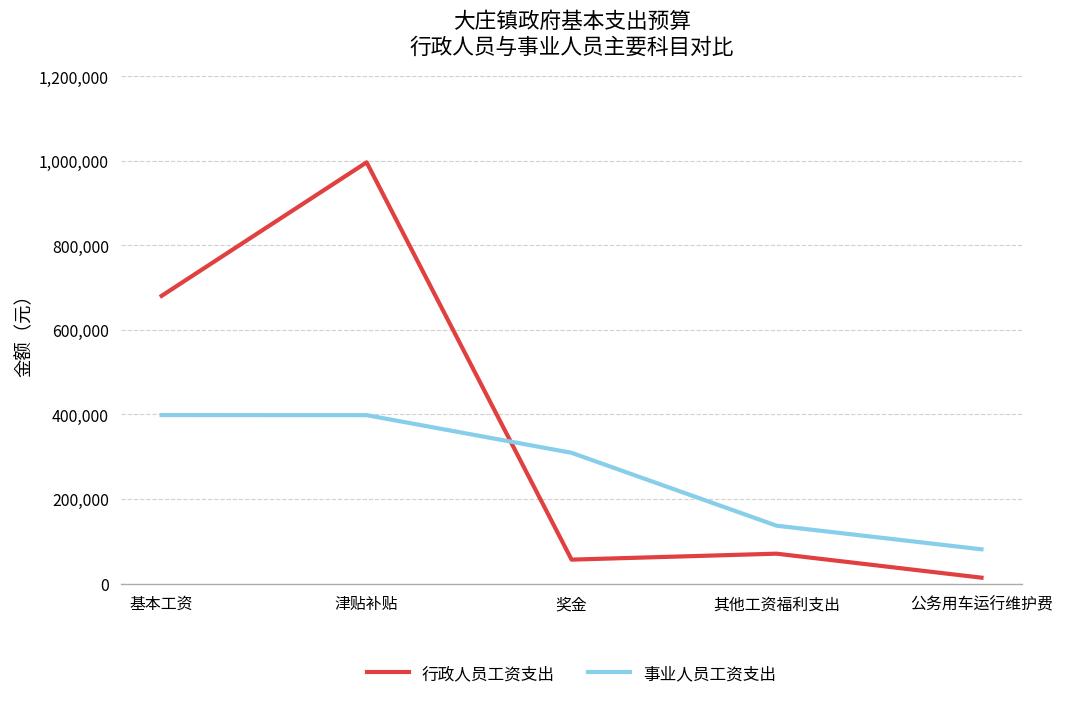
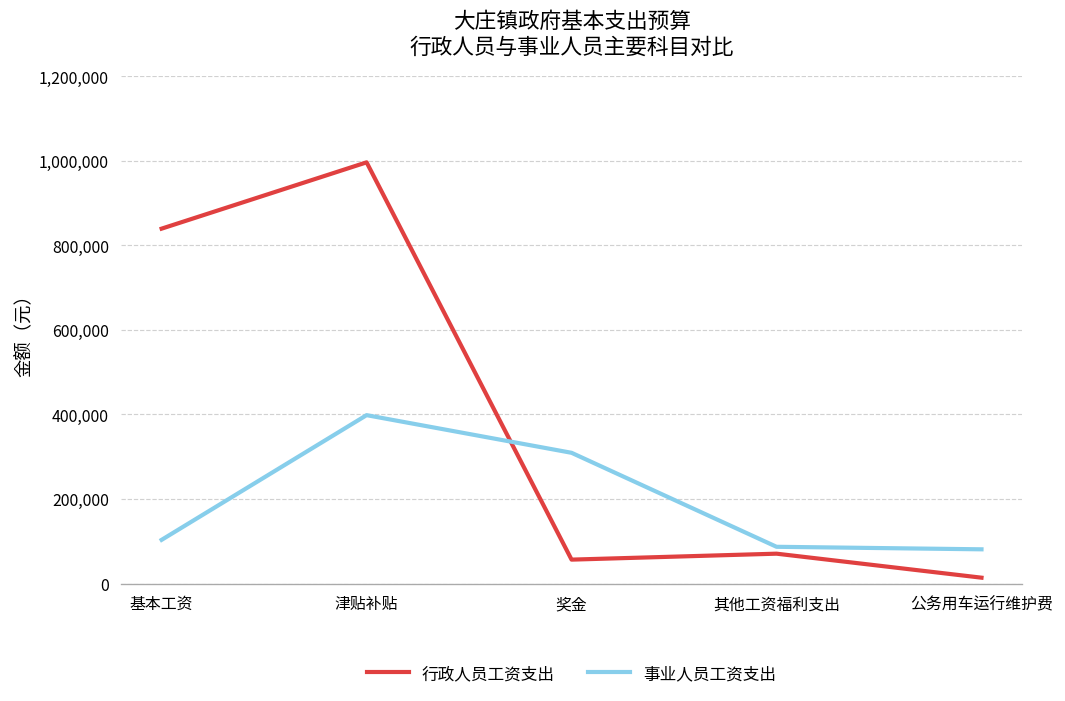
行政人员工资支出, 基本工资: 680,000 -> 840,000
事业人员工资支出, 基本工资: 400,000 -> 100,000
事业人员工资支出, 其他工资福利支出: 140,000 -> 90,000
